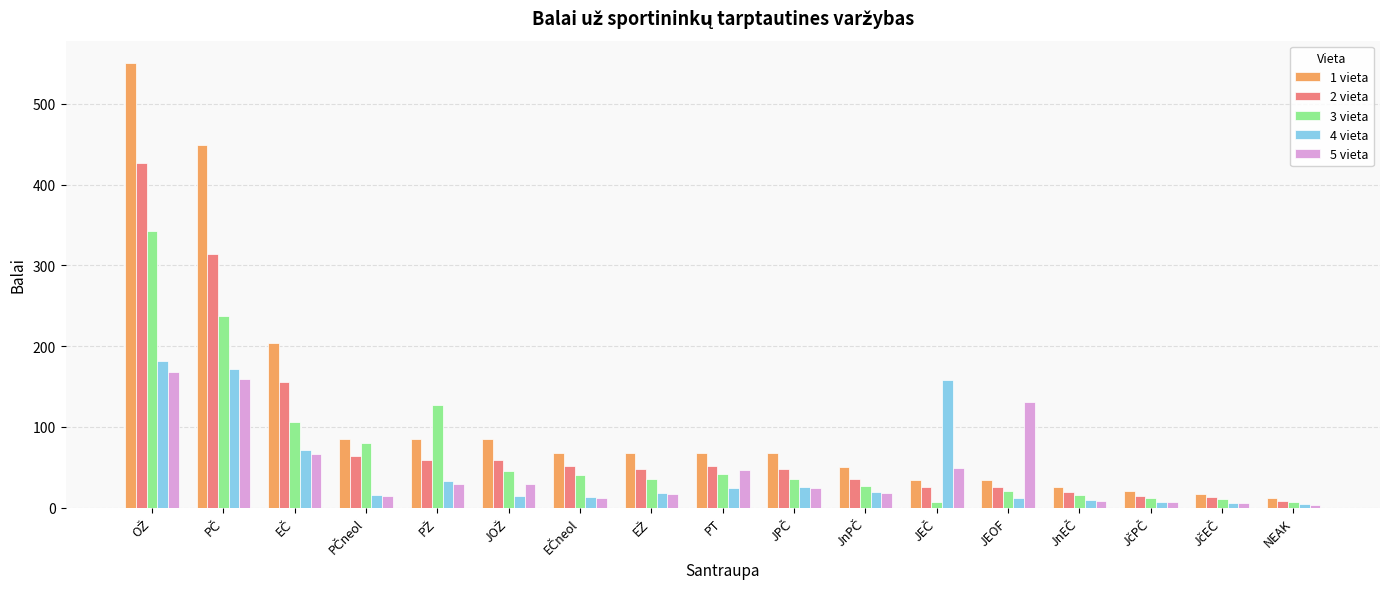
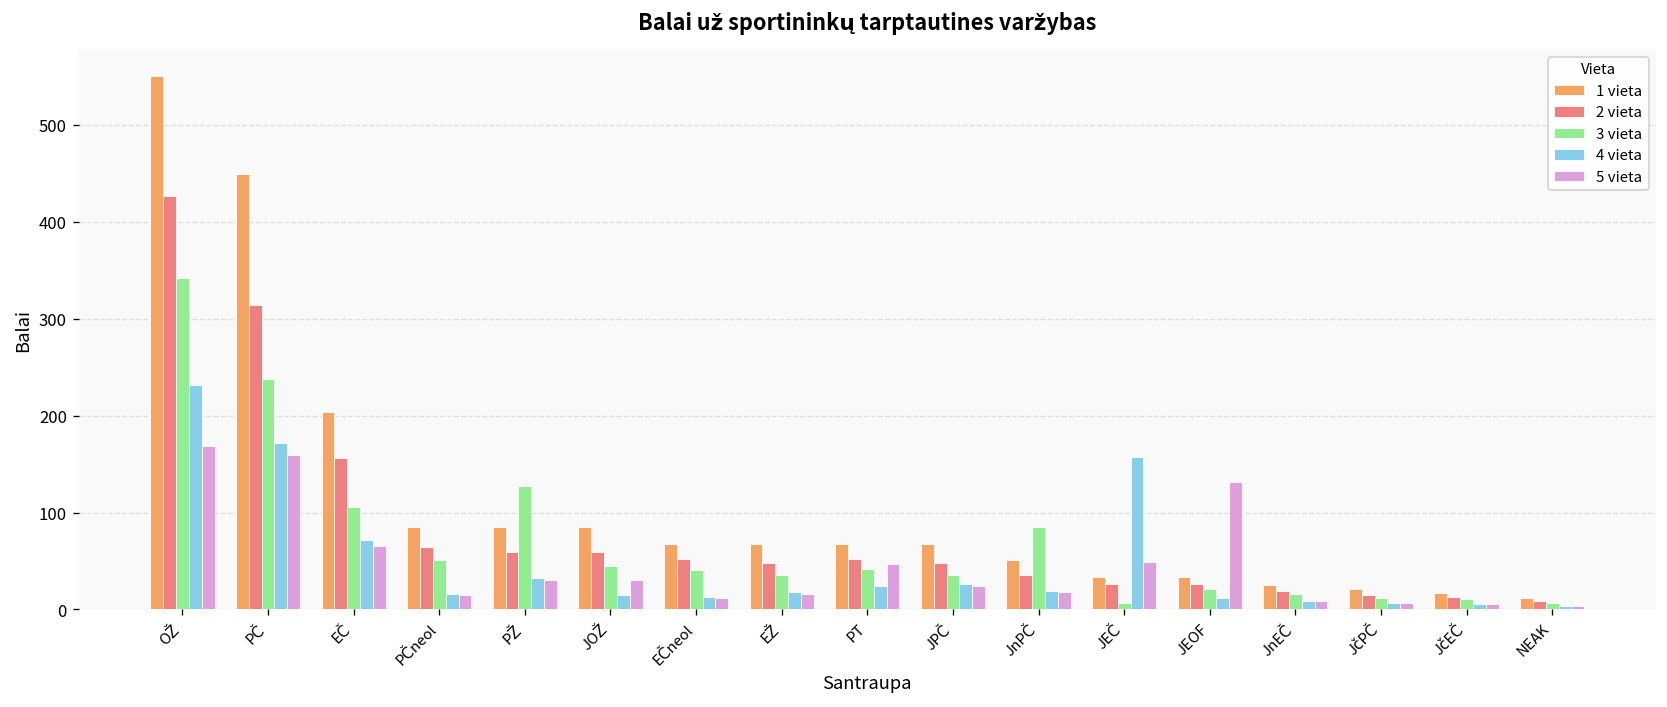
4 vieta, OŽ: 180 -> 230
3 vieta, PČneol: 80 -> 50
3 vieta, JnPČ: 30 -> 90
